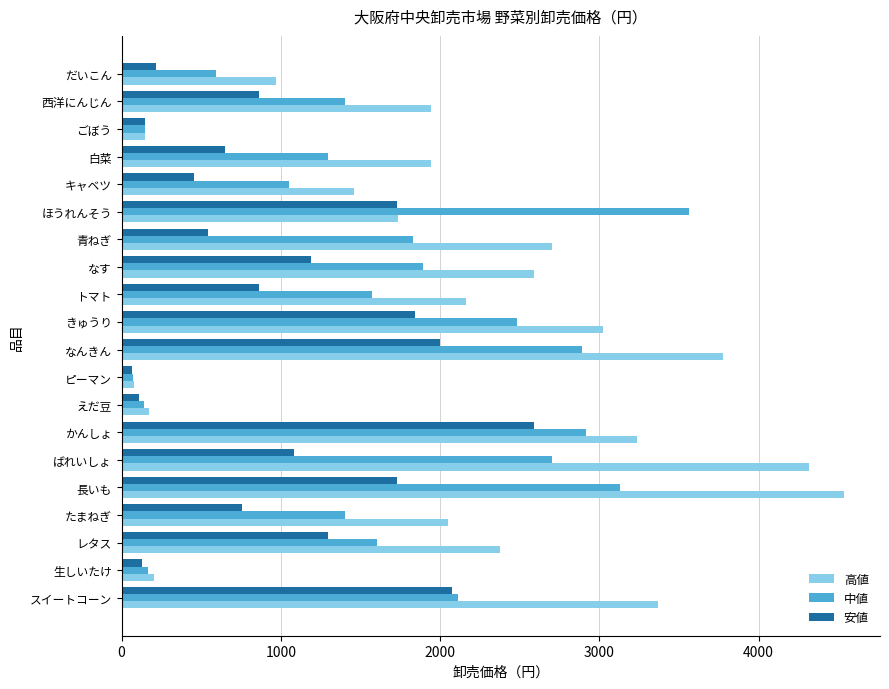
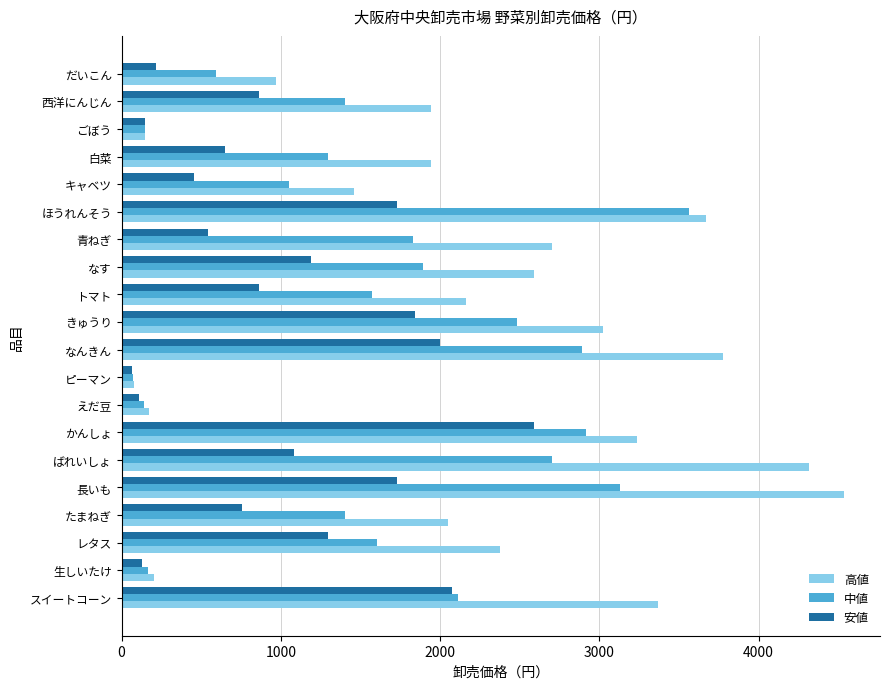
高値, ほうれんそう: 1730 -> 3670
